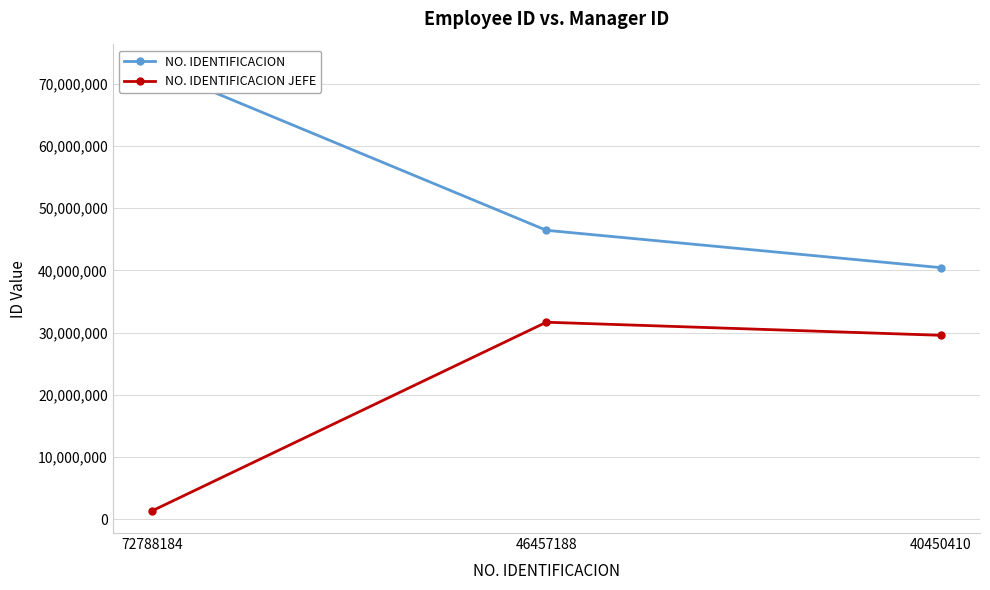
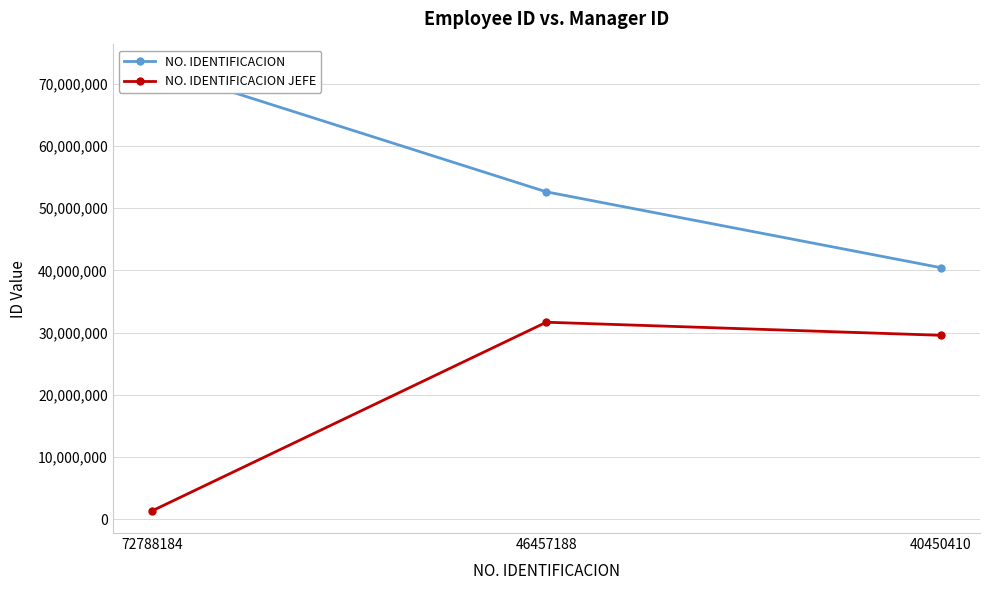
NO. IDENTIFICACION, 46457188: 46,000,000 -> 53,000,000
